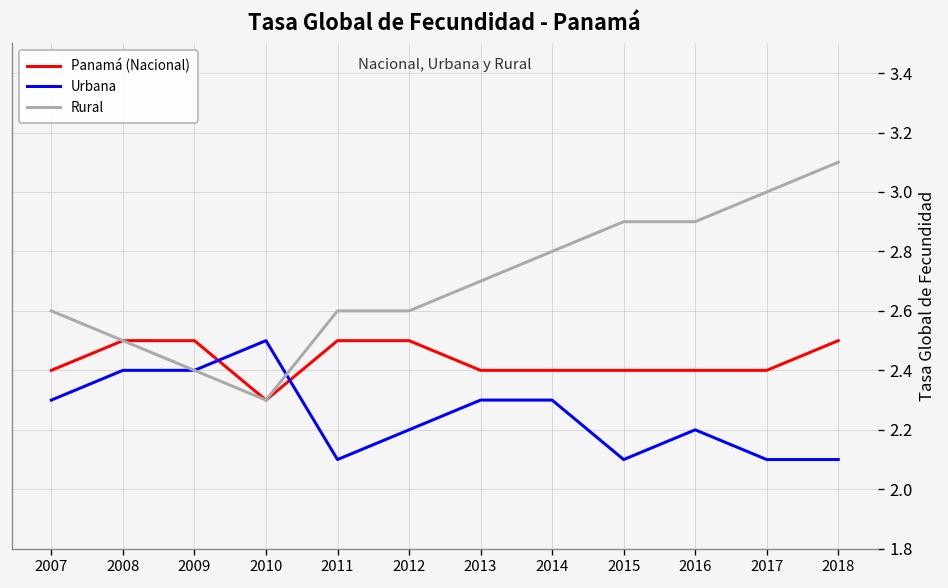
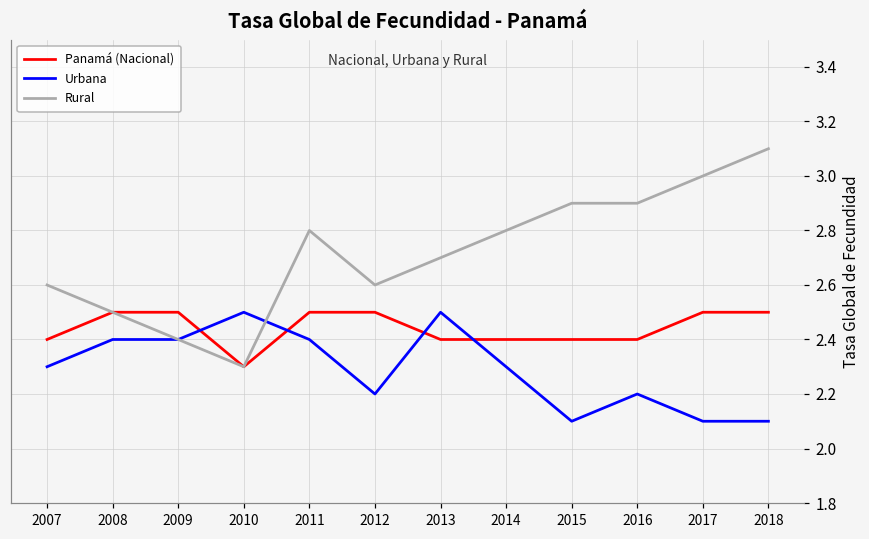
Urbana, 2011: 2.1 -> 2.4
Rural, 2011: 2.6 -> 2.8
Urbana, 2013: 2.3 -> 2.5
Panamá (Nacional), 2017: 2.4 -> 2.5
